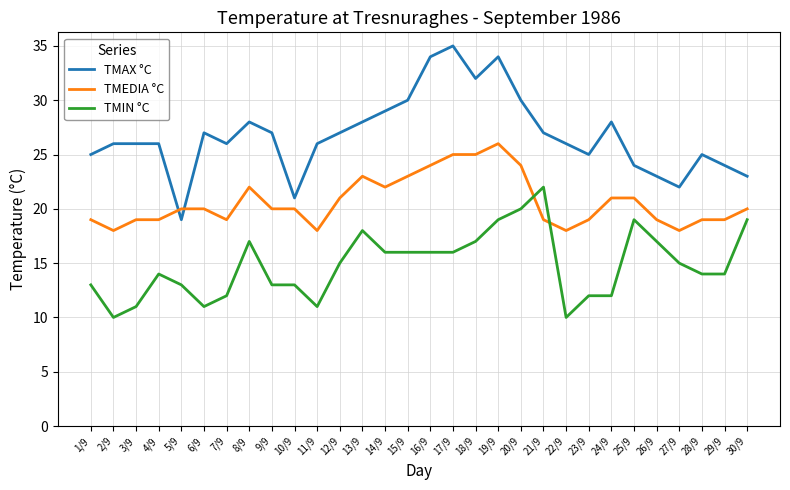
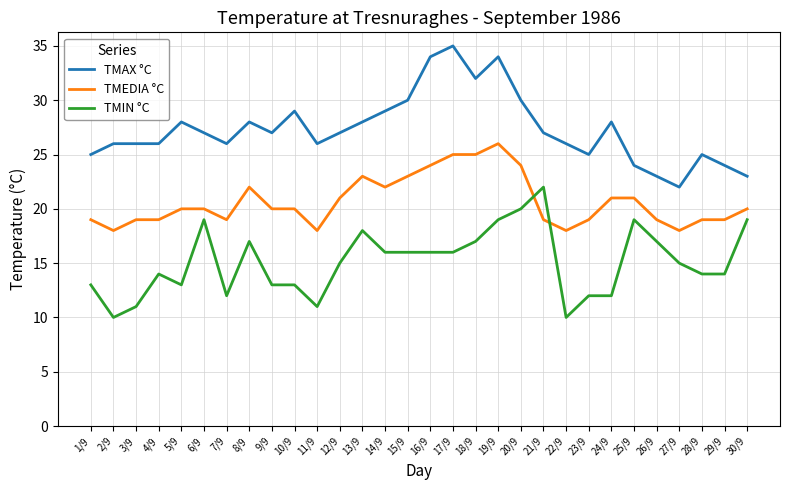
TMAX °C, 5/9: 19 -> 28
TMIN °C, 6/9: 11 -> 19
TMAX °C, 10/9: 21 -> 29
